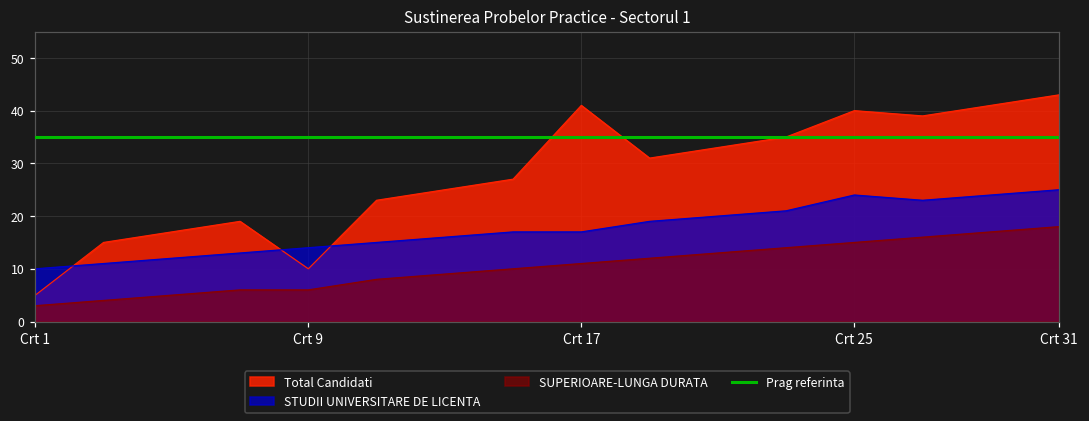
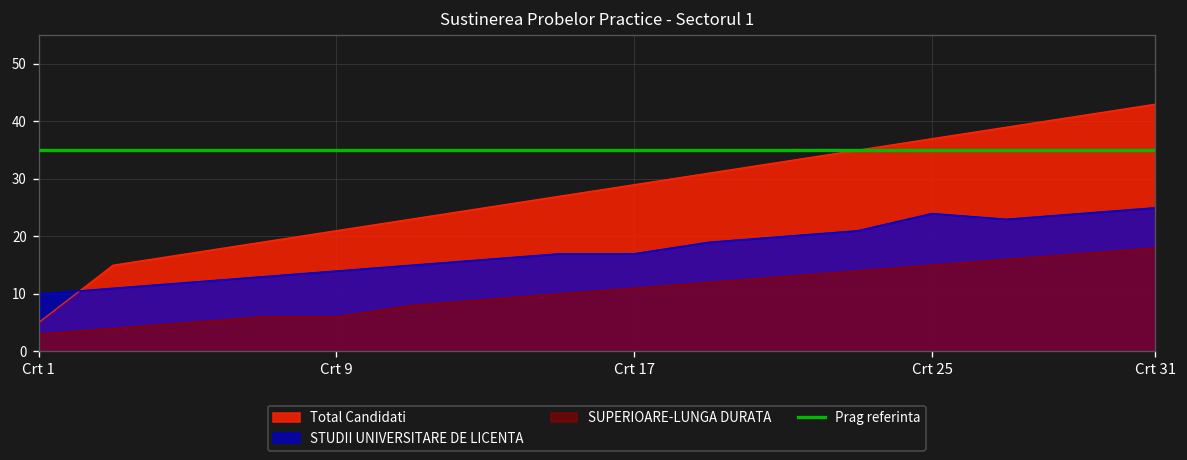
Total Candidati, Crt 9: 10 -> 21
Total Candidati, Crt 17: 41 -> 29
Total Candidati, Crt 25: 40 -> 37
